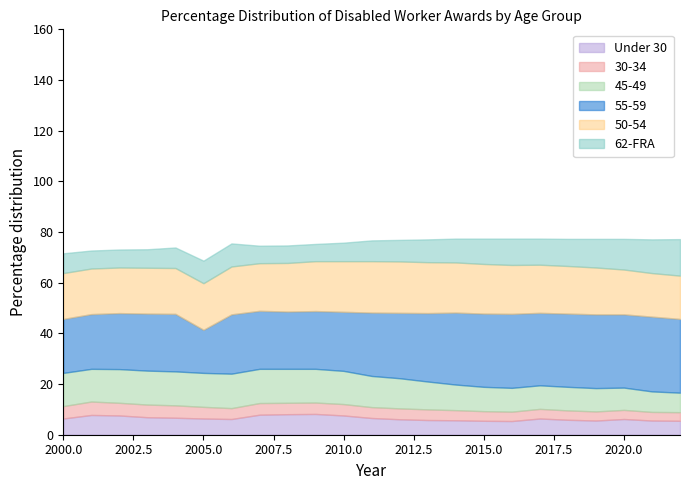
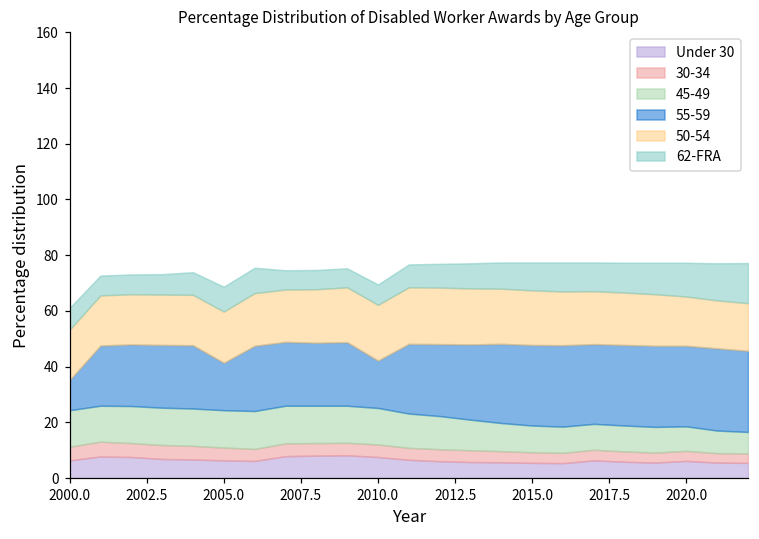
55-59, 2000.0: 21 -> 11
55-59, 2010.0: 23 -> 17
